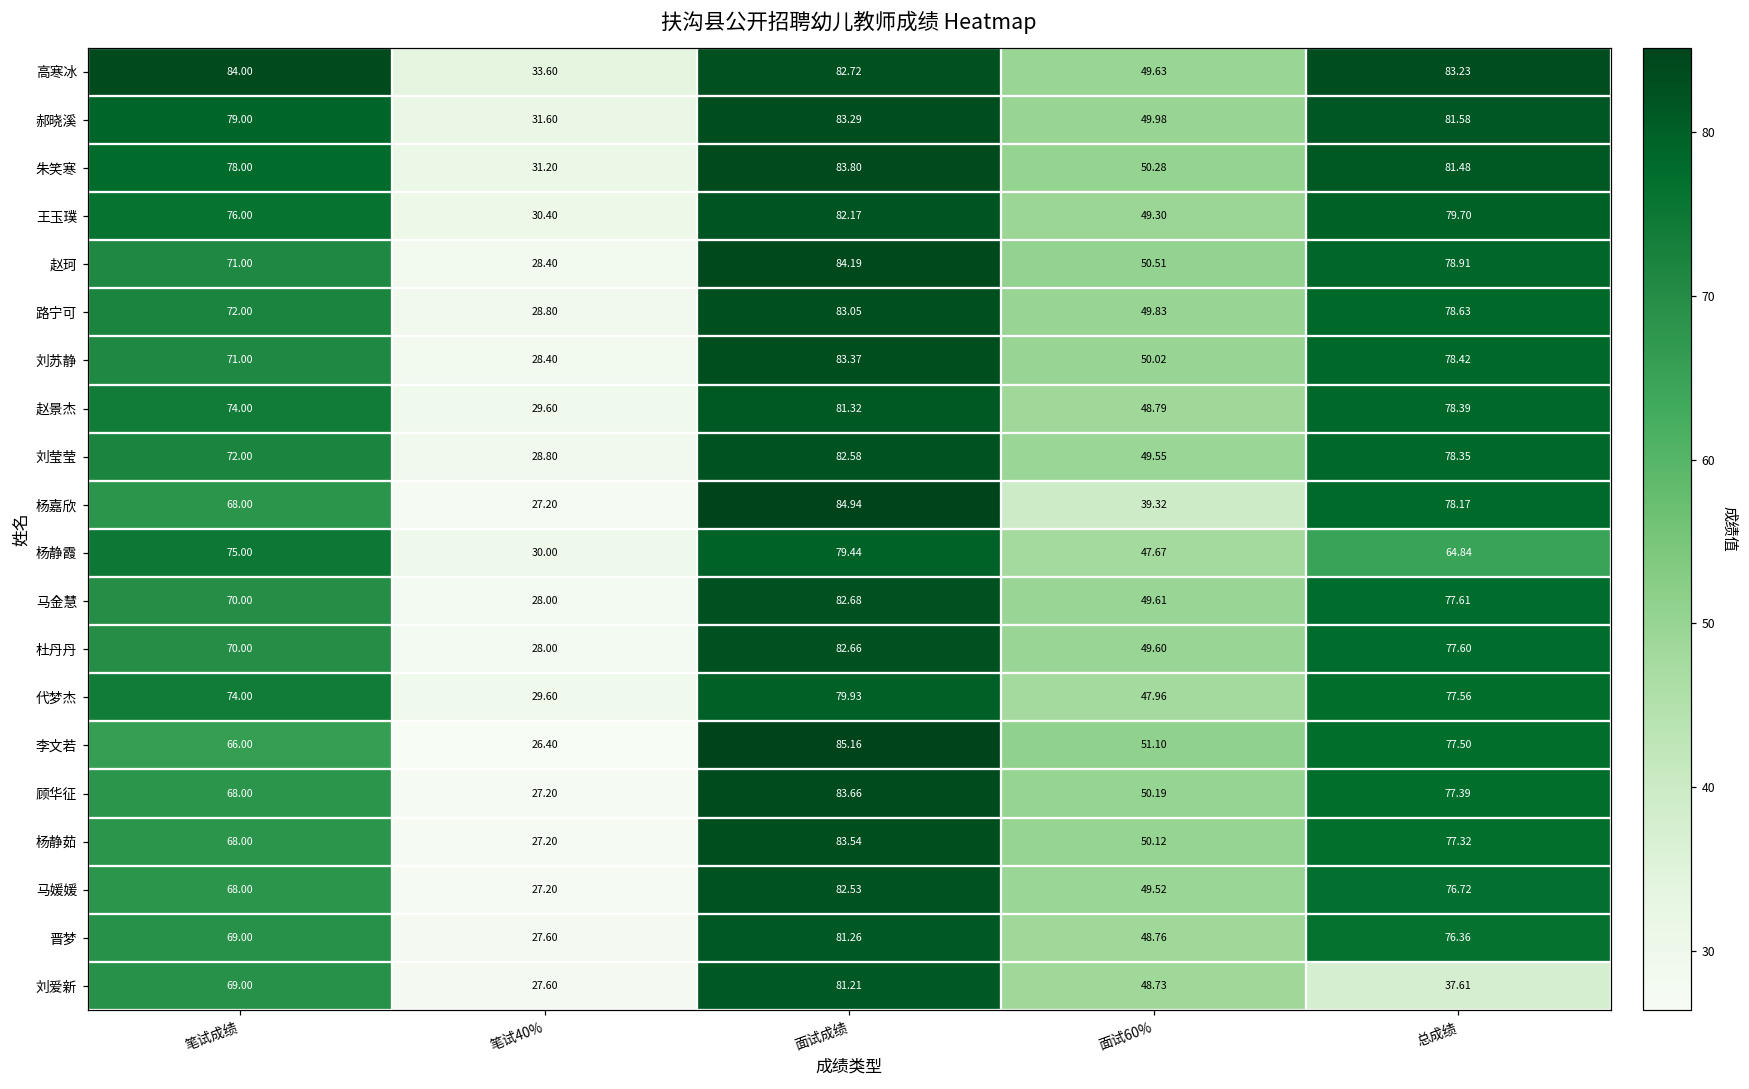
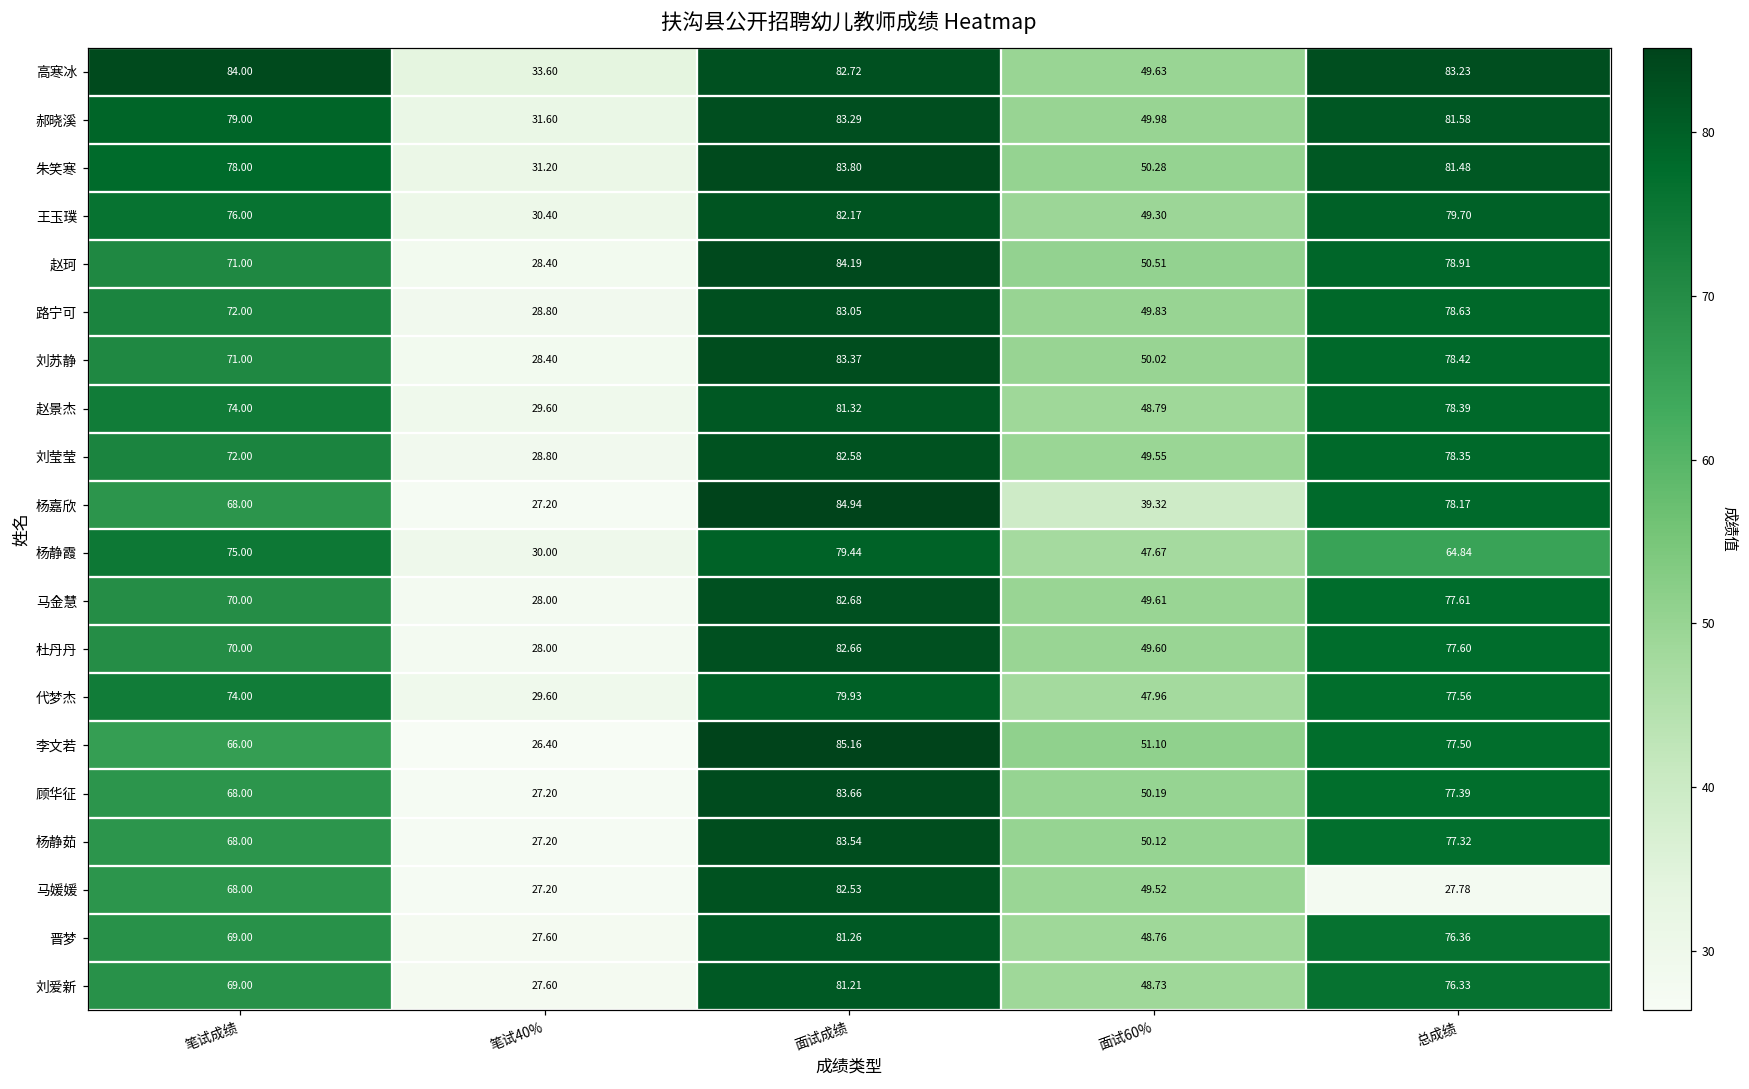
马媛媛, 总成绩: 76.72 -> 27.78
刘爱新, 总成绩: 37.61 -> 76.33
